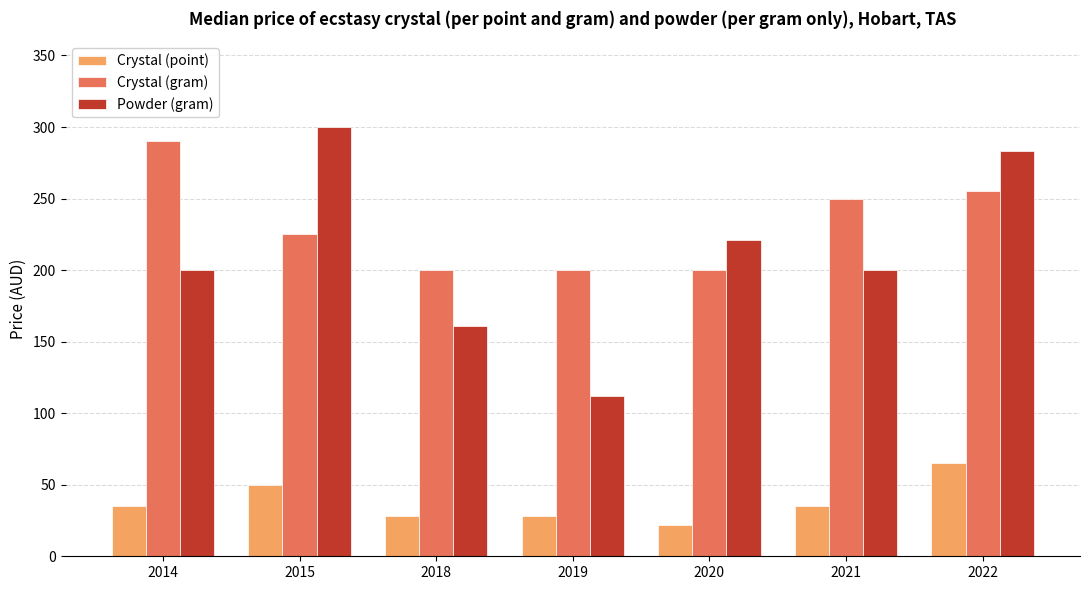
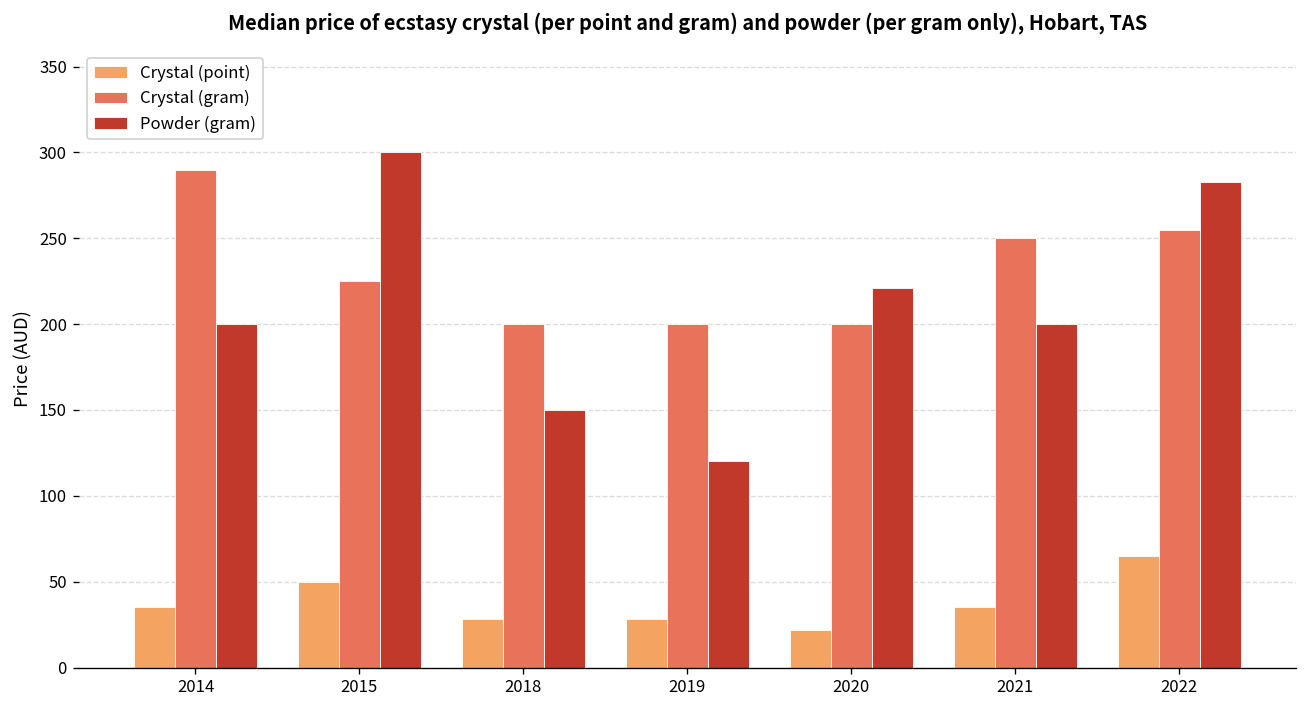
Powder (gram), 2018: 161 -> 150
Powder (gram), 2019: 112 -> 120
